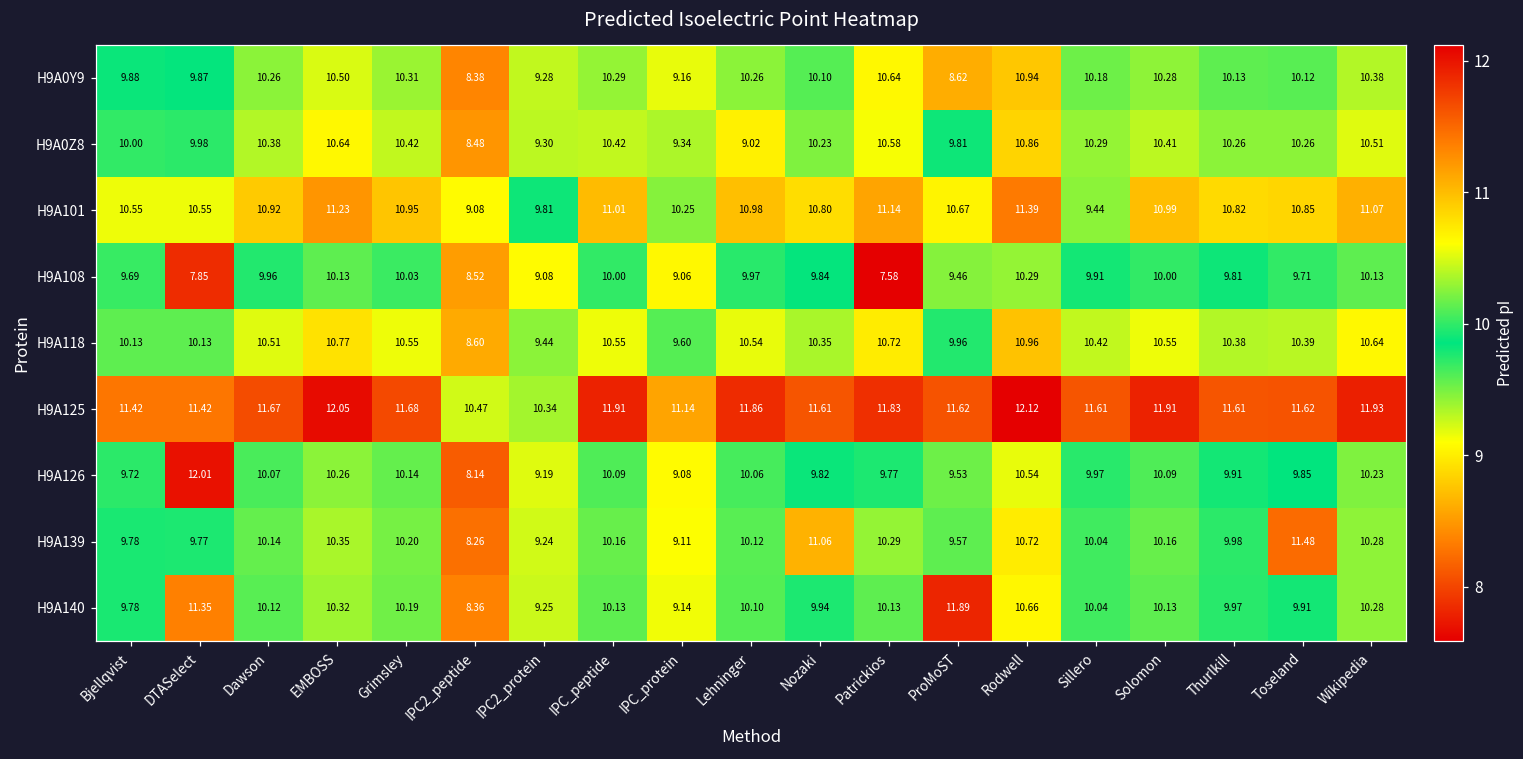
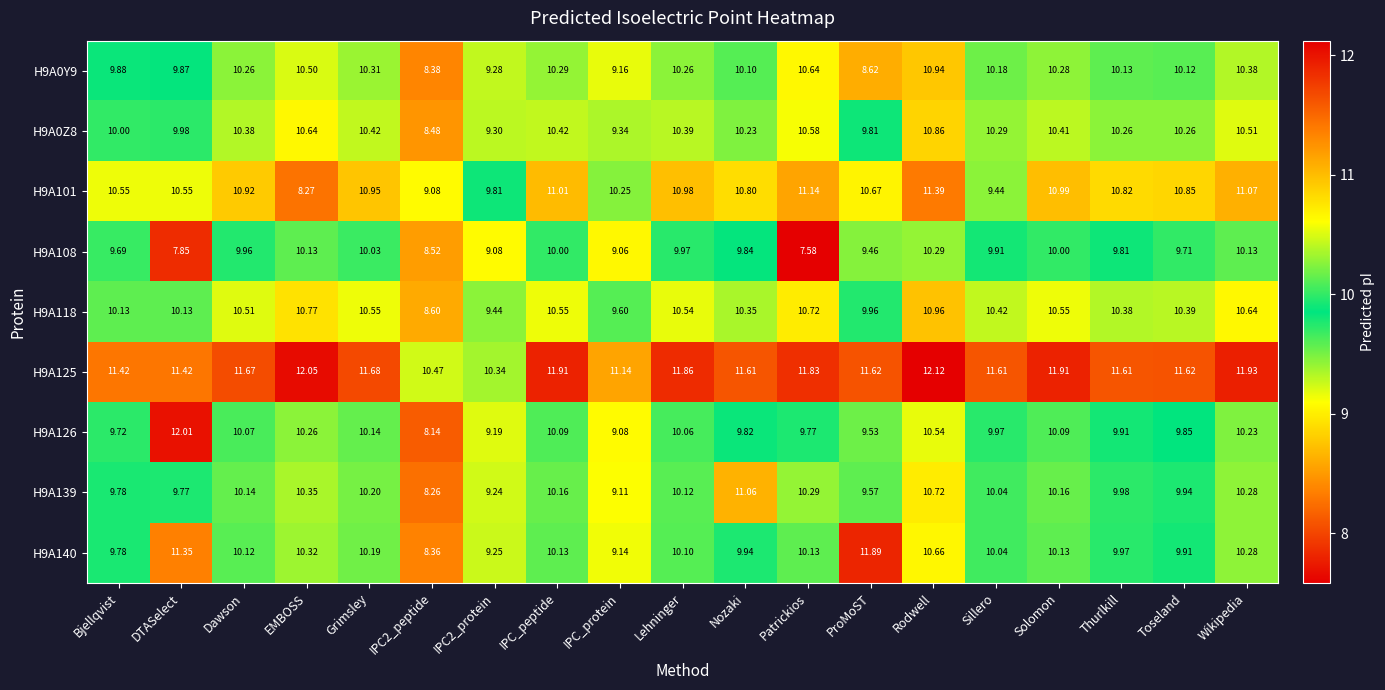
H9A0Z8, Lehninger: 9.02 -> 10.39
H9A101, EMBOSS: 11.23 -> 8.27
H9A139, Toseland: 11.48 -> 9.94
